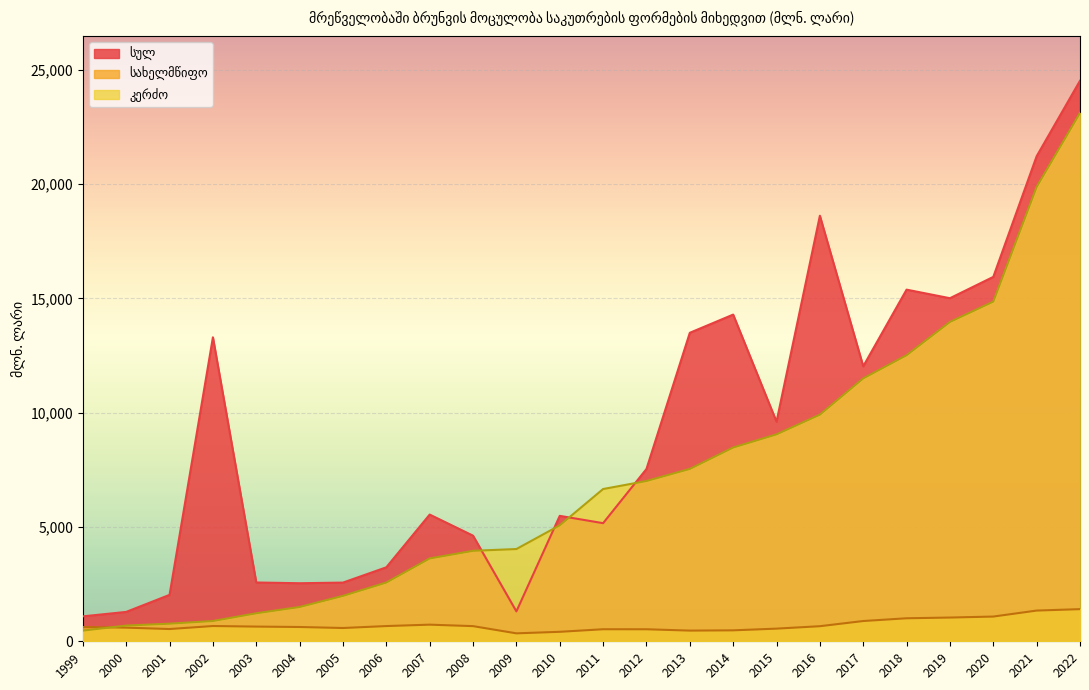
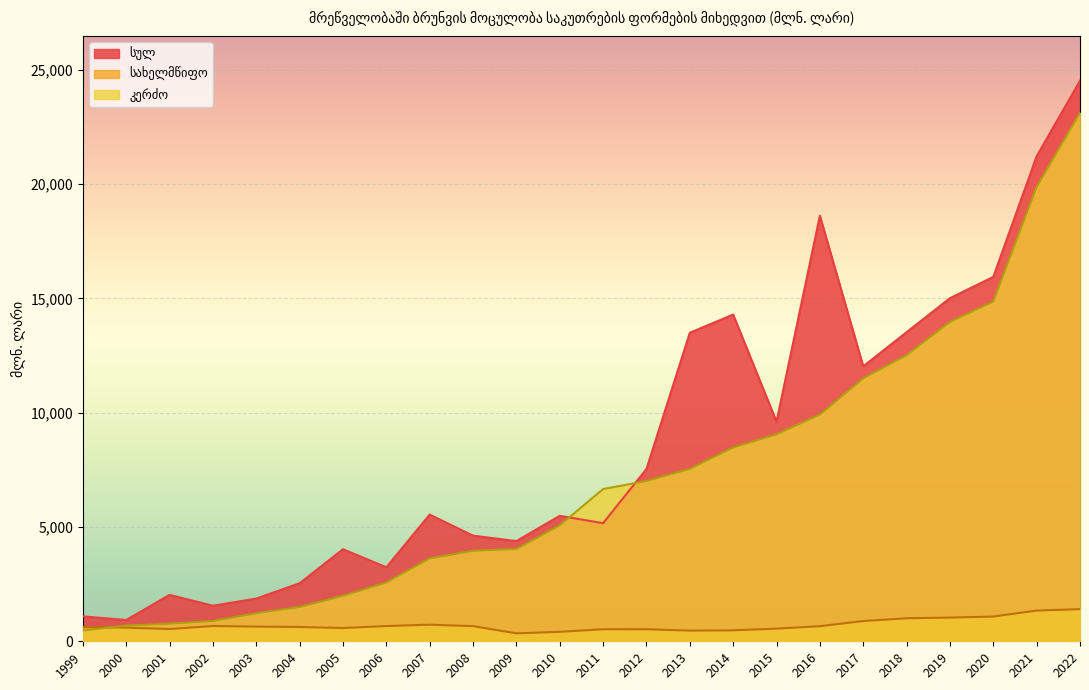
სულ, 2000: 1,300 -> 900
სულ, 2002: 13,300 -> 1,600
სულ, 2003: 2,600 -> 1,900
სულ, 2005: 2,600 -> 4,000
სულ, 2009: 1,300 -> 4,400
სულ, 2018: 15,400 -> 13,500
